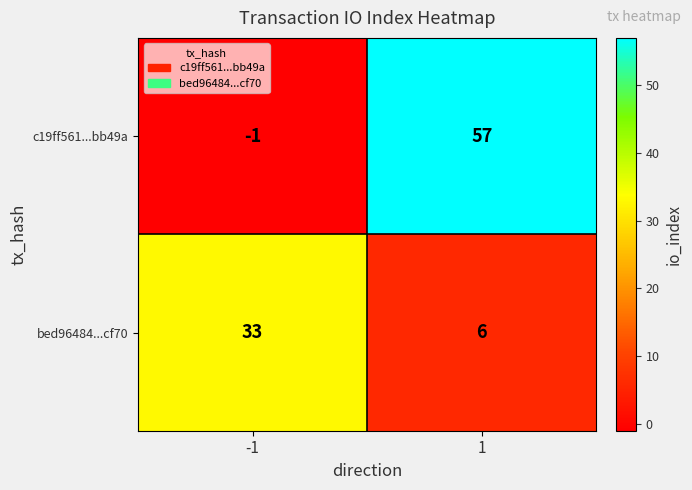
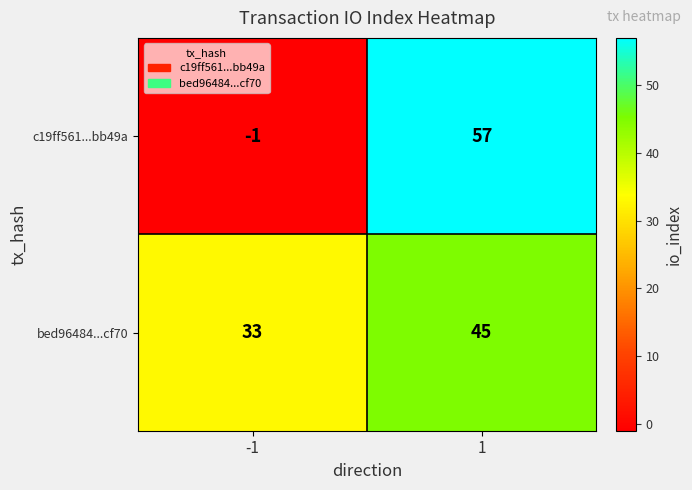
bed96484...cf70, 1: 6 -> 45
